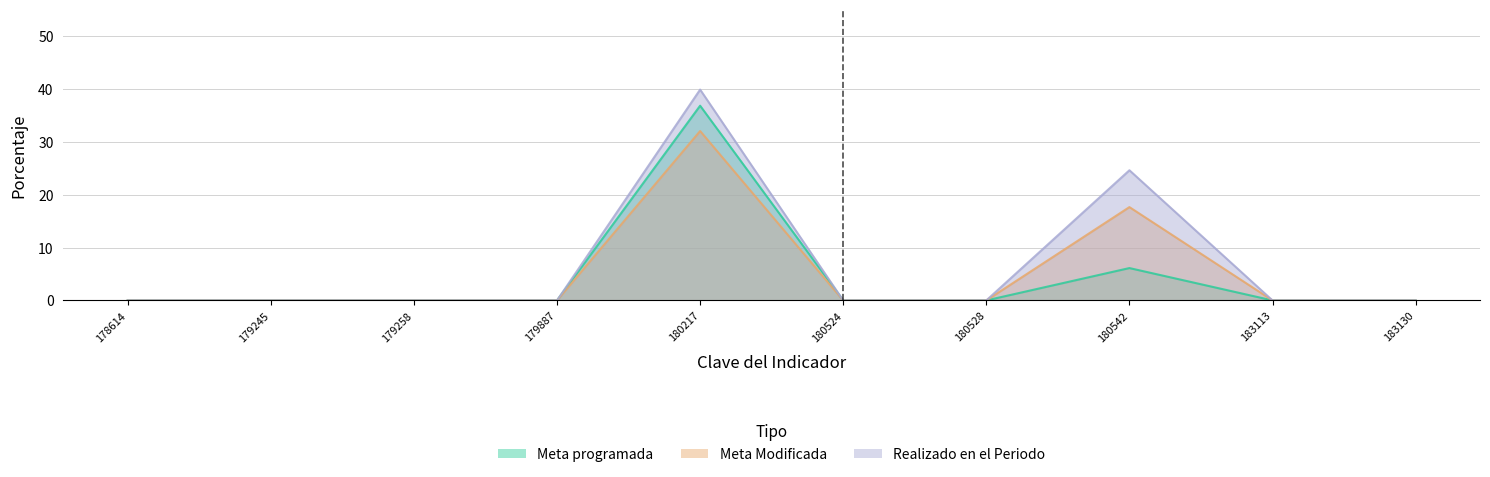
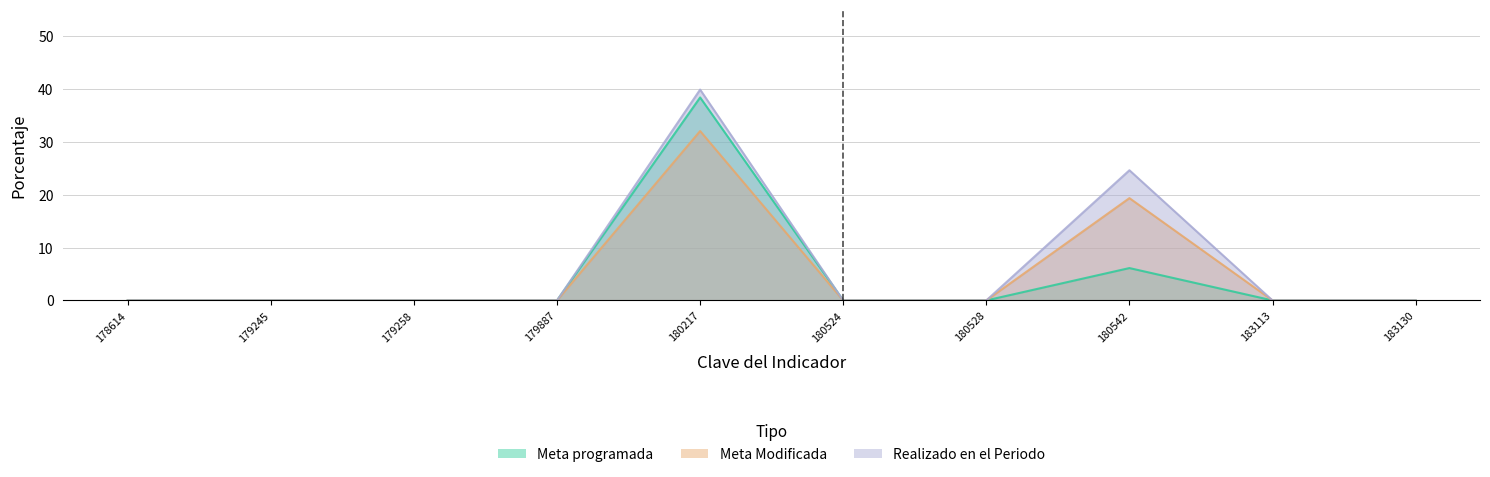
Meta programada, 180217: 37 -> 38
Meta Modificada, 180542: 18 -> 19
